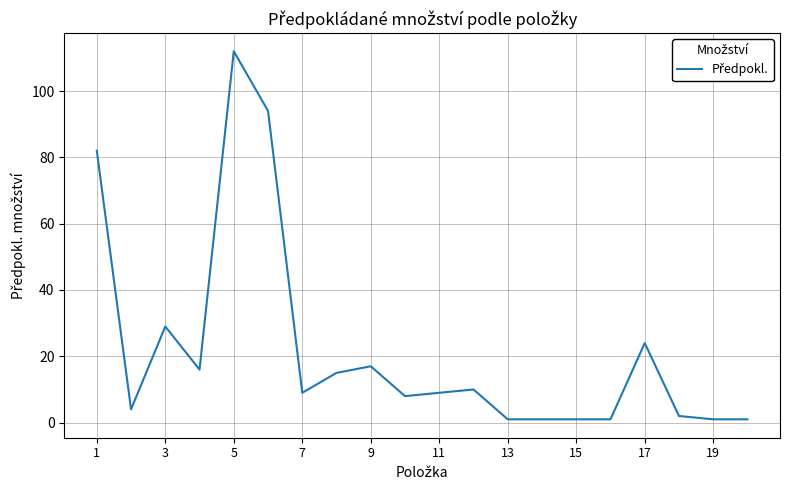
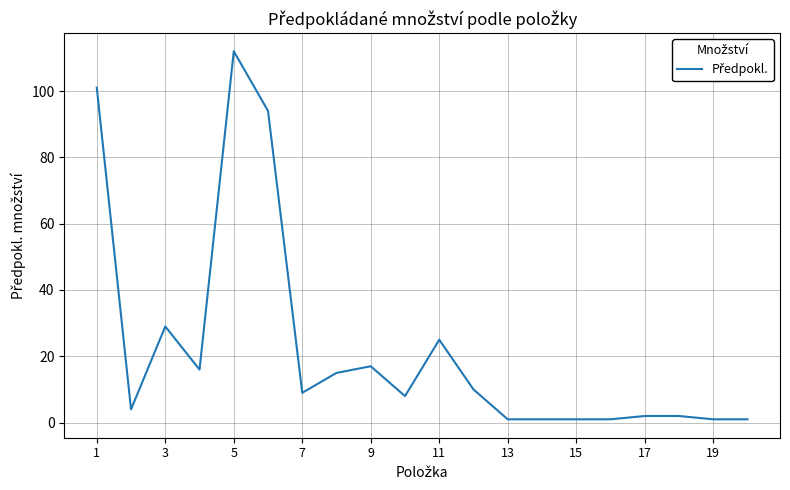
1: 82 -> 101
11: 9 -> 25
17: 24 -> 2
